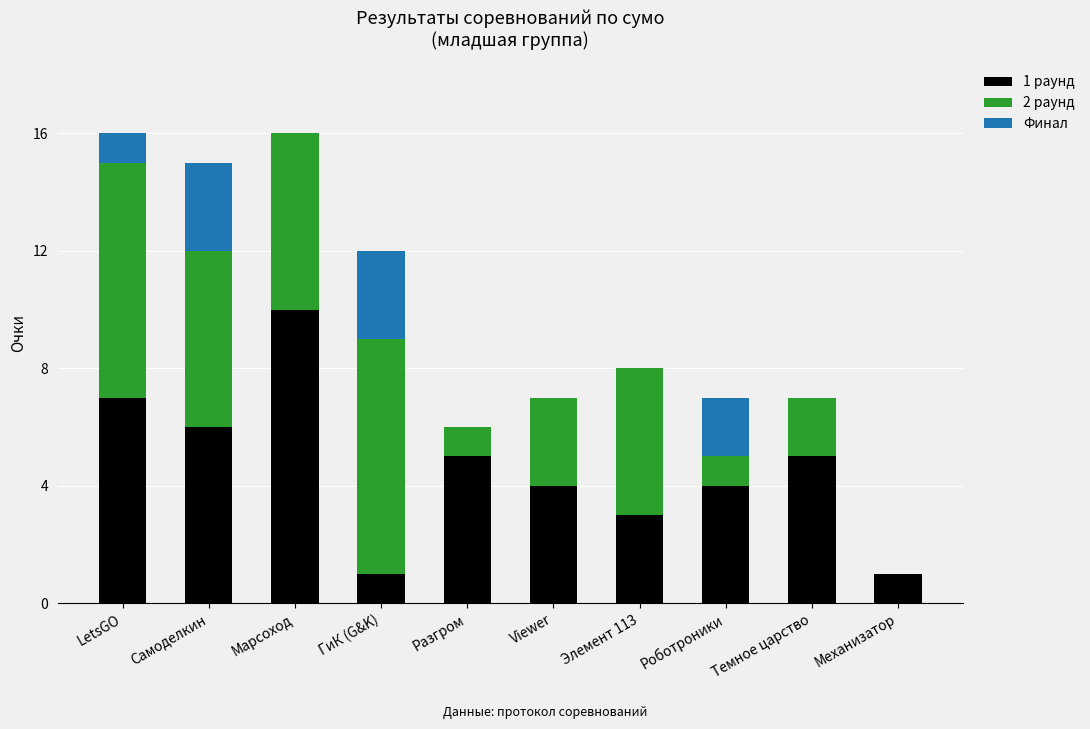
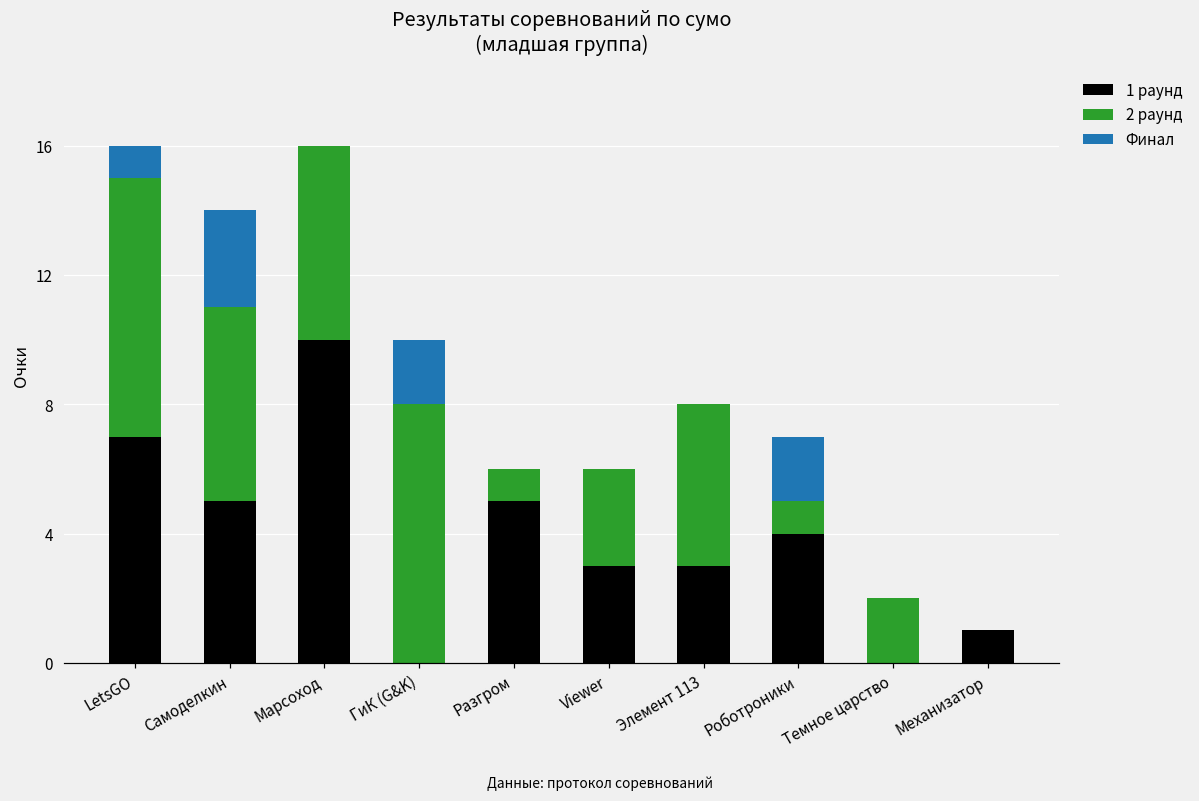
1 раунд, Самоделкин: 6 -> 5
1 раунд, ГиК (G&K): 1 -> 0
Финал, ГиК (G&K): 3 -> 2
1 раунд, Viewer: 4 -> 3
1 раунд, Темное царство: 5 -> 0
